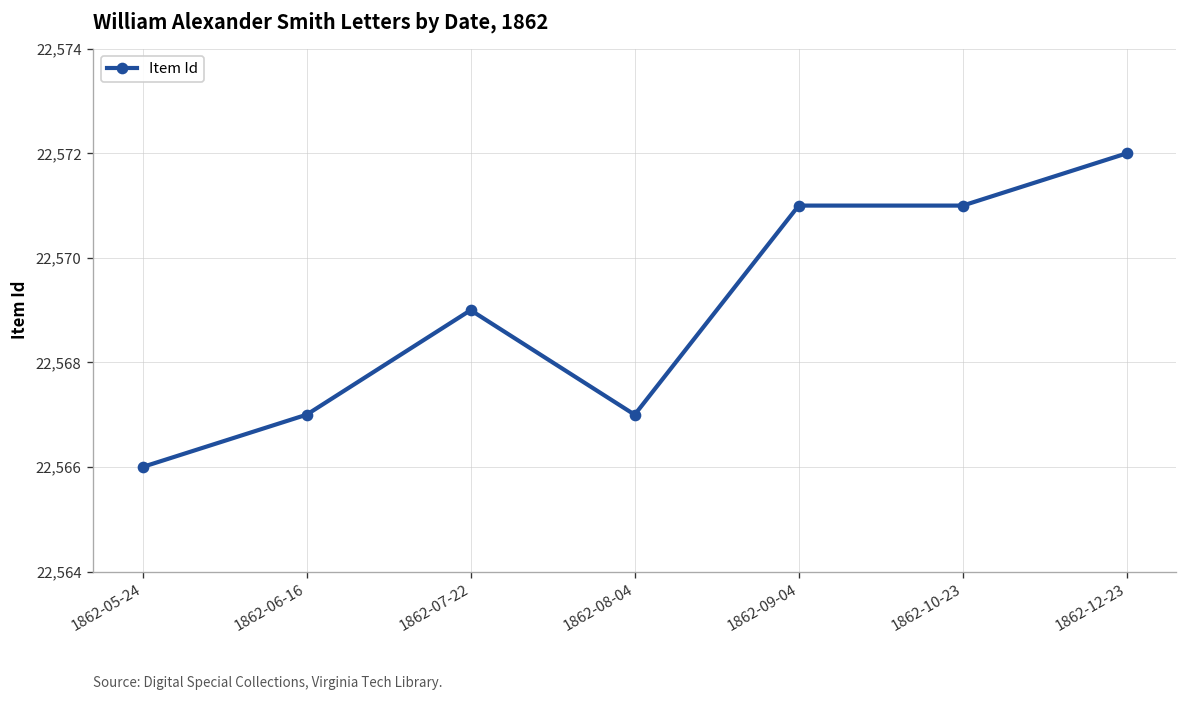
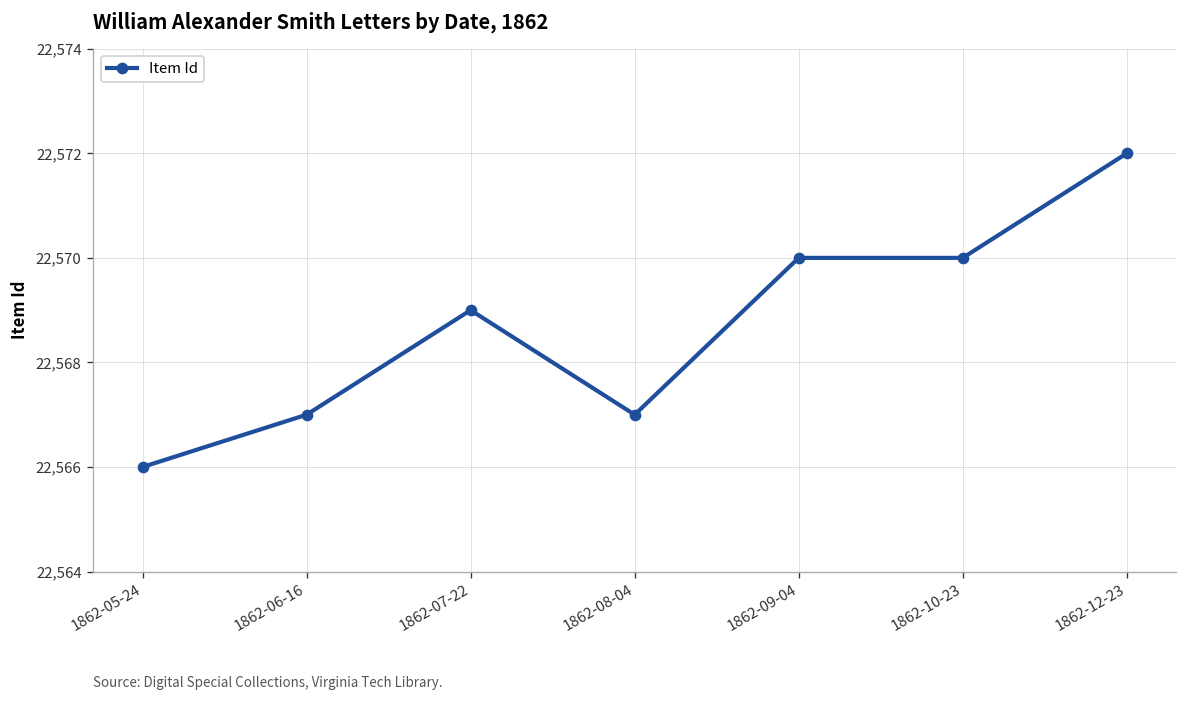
1862-09-04: 22,571 -> 22,570
1862-10-23: 22,571 -> 22,570
